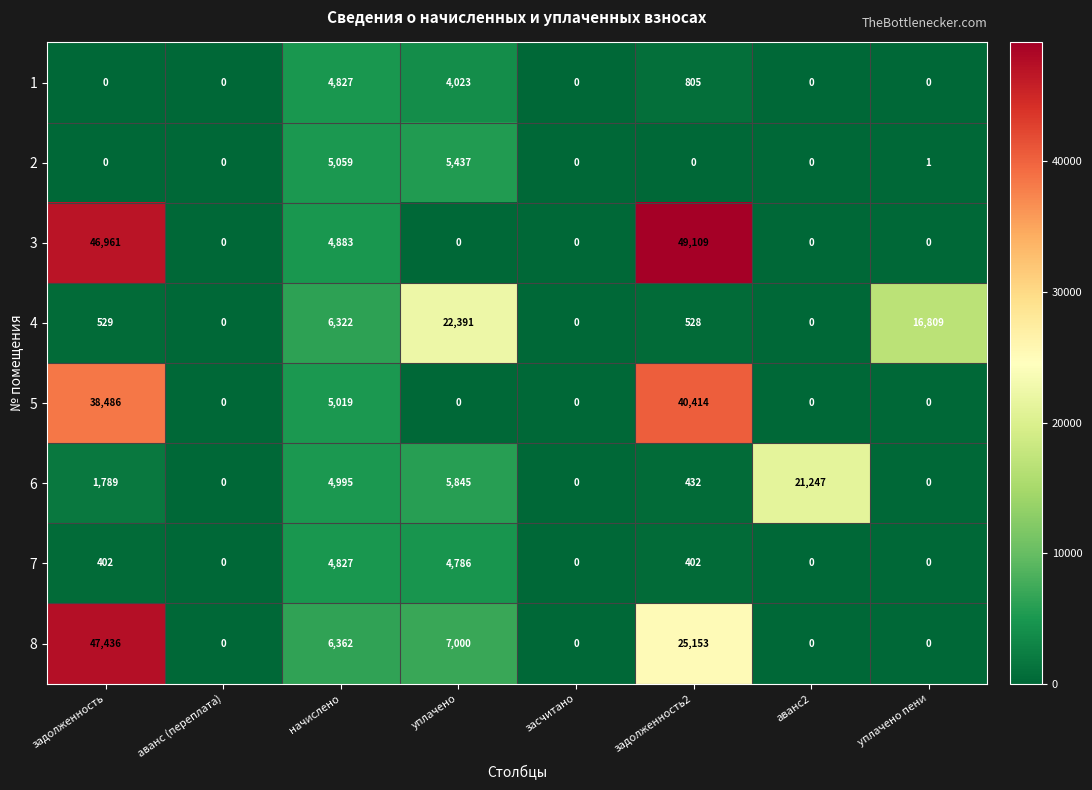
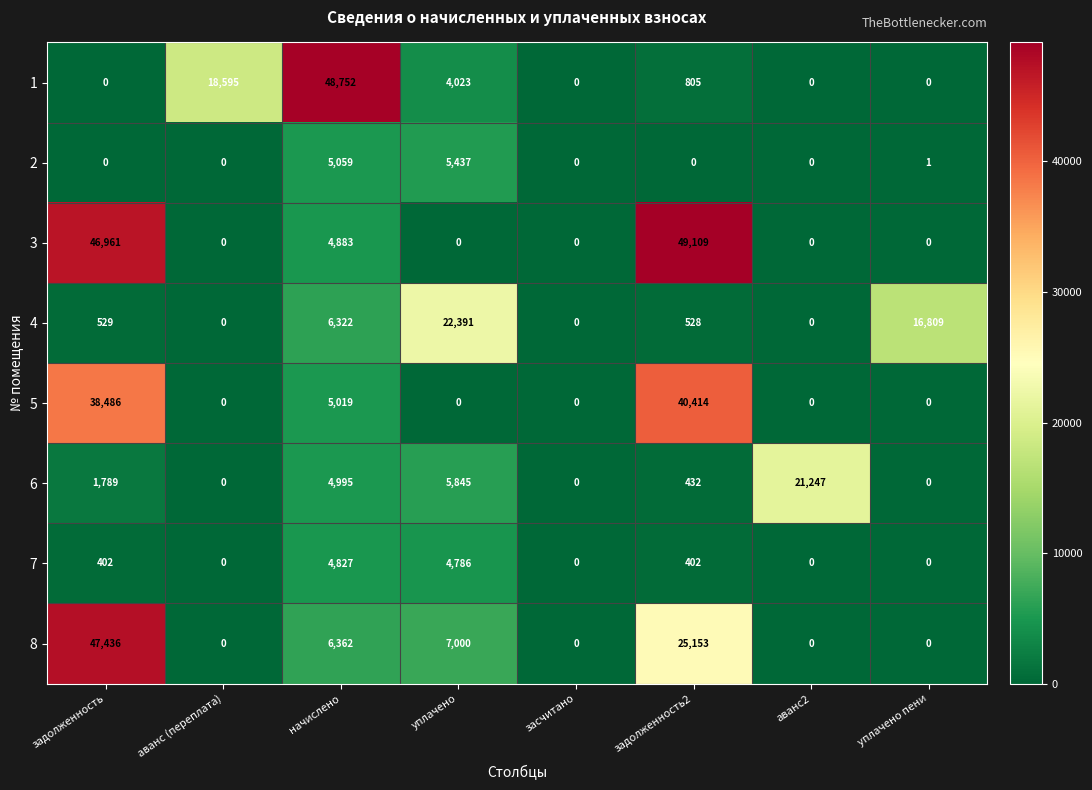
1, аванс (переплата): 0 -> 18,595
1, начислено: 4,827 -> 48,752
